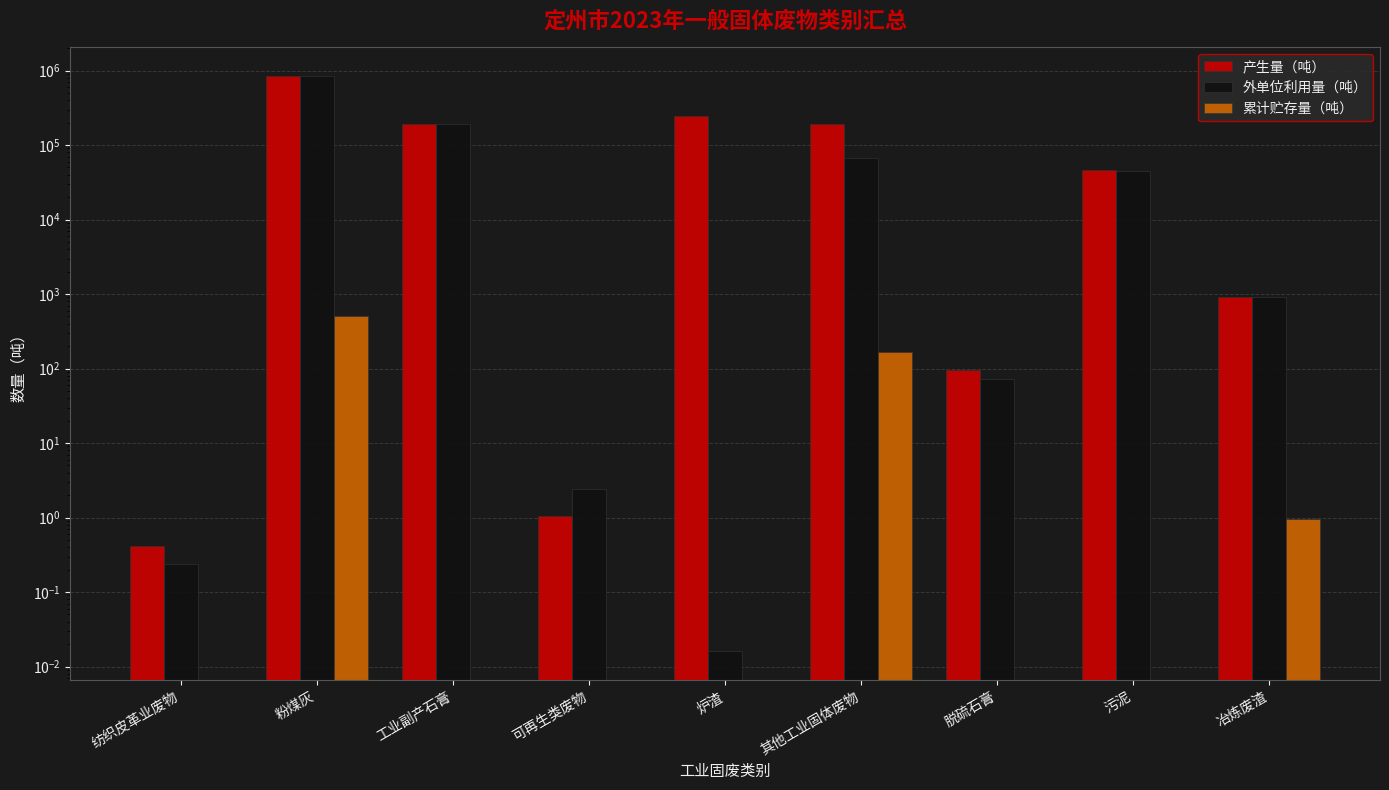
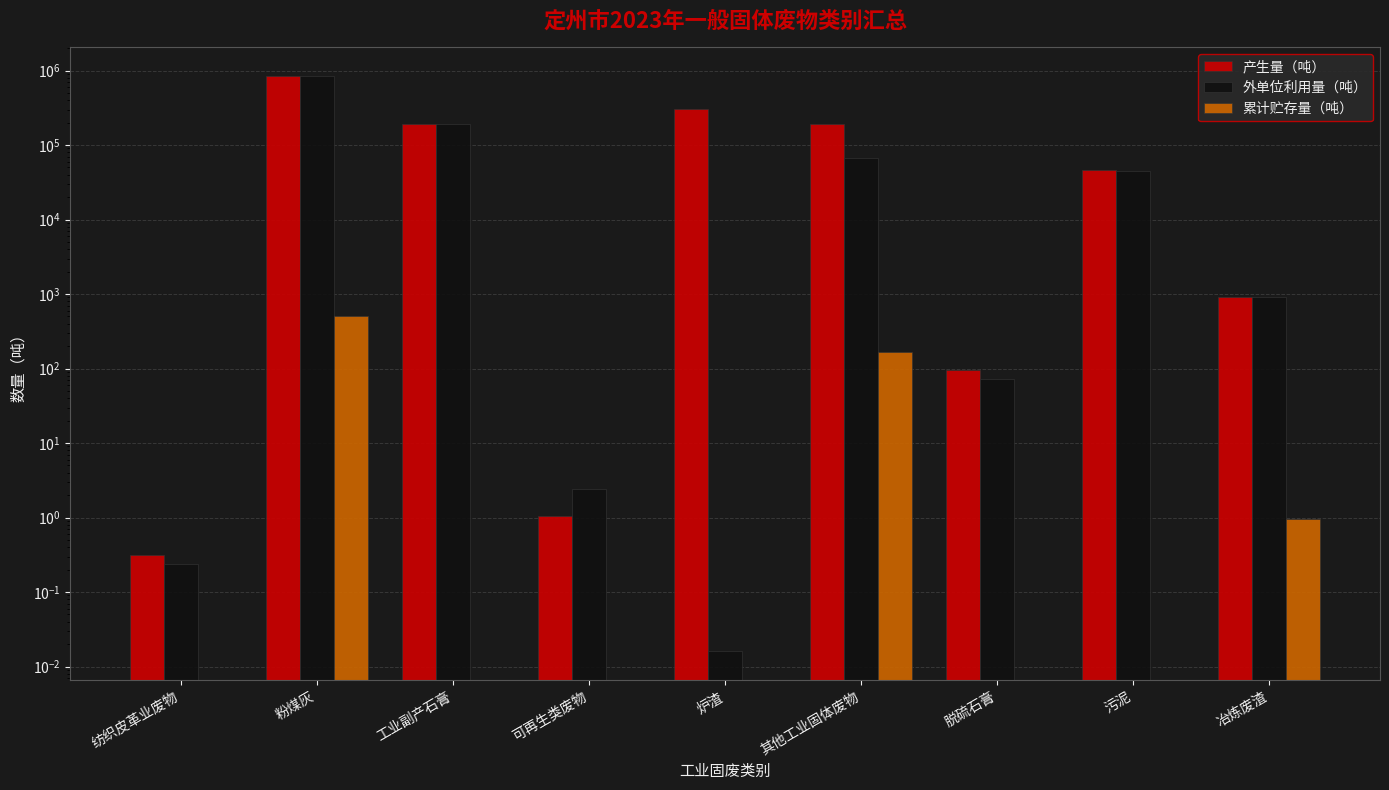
产生量（吨）, 纺织皮革业废物: 0.4 -> 0.31
产生量（吨）, 炉渣: 250000 -> 310000
